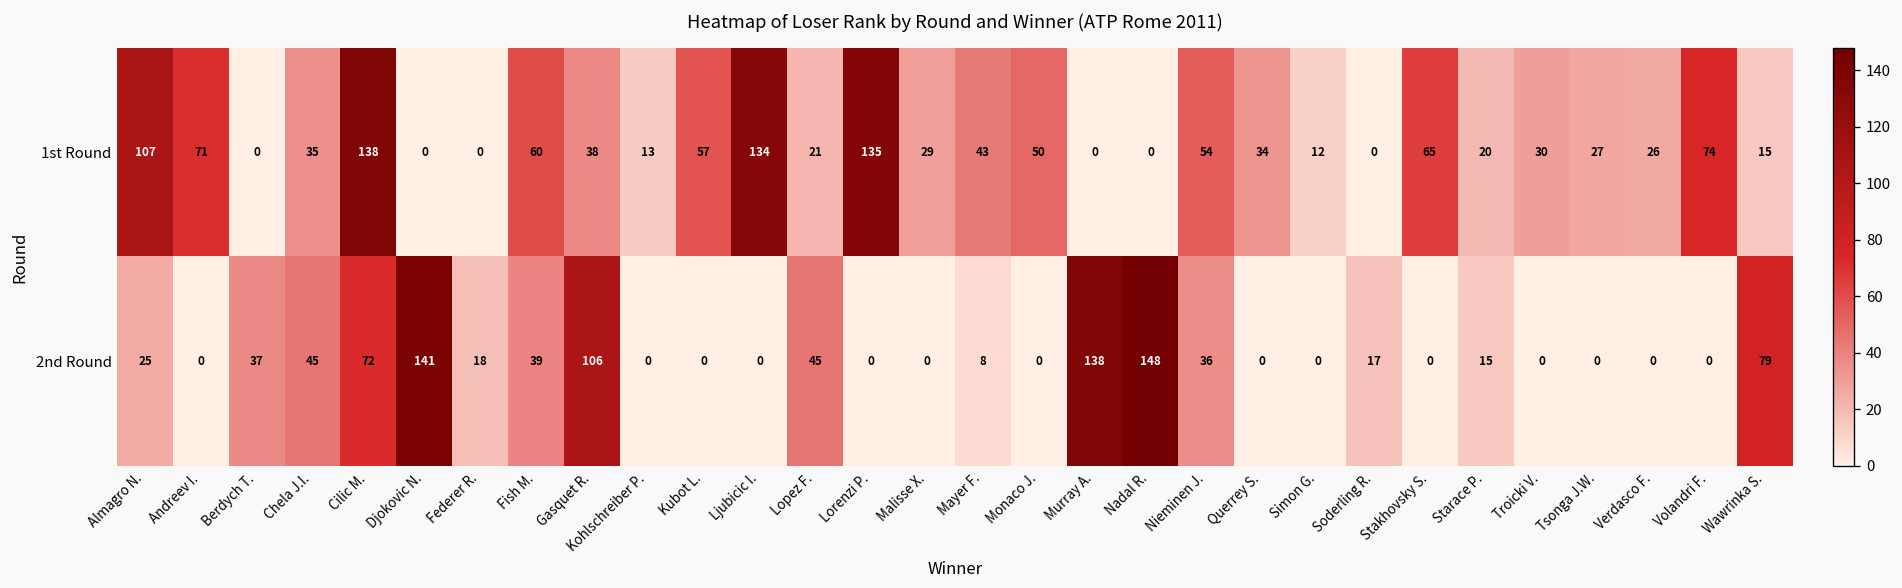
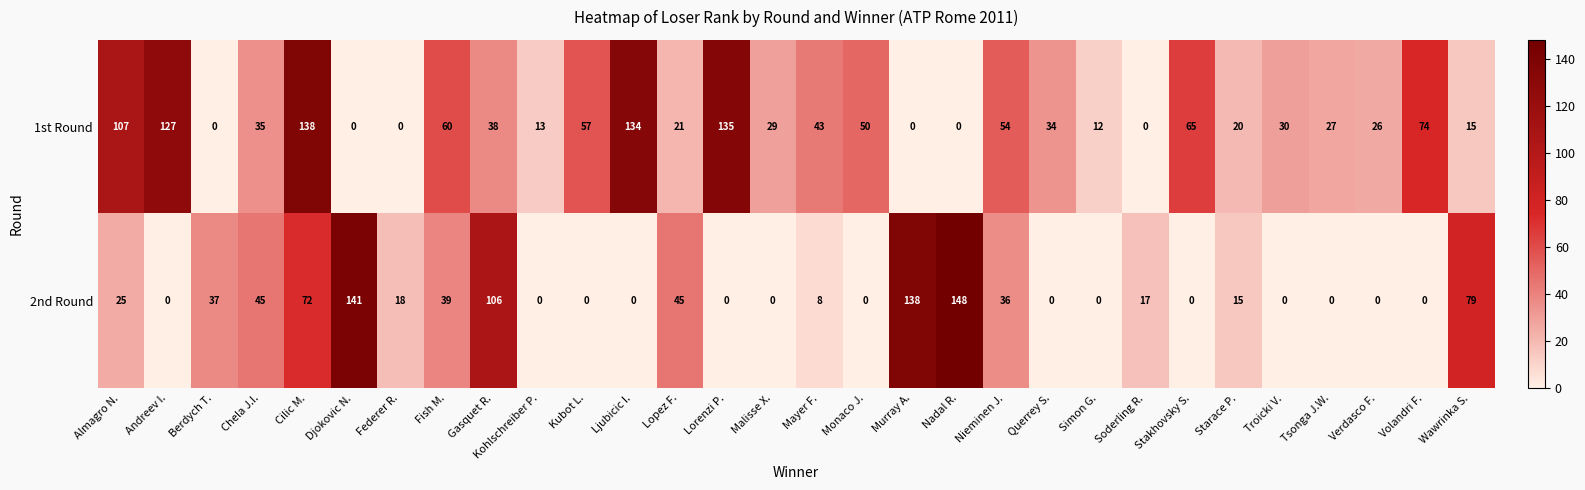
1st Round, Andreev I.: 71 -> 127
